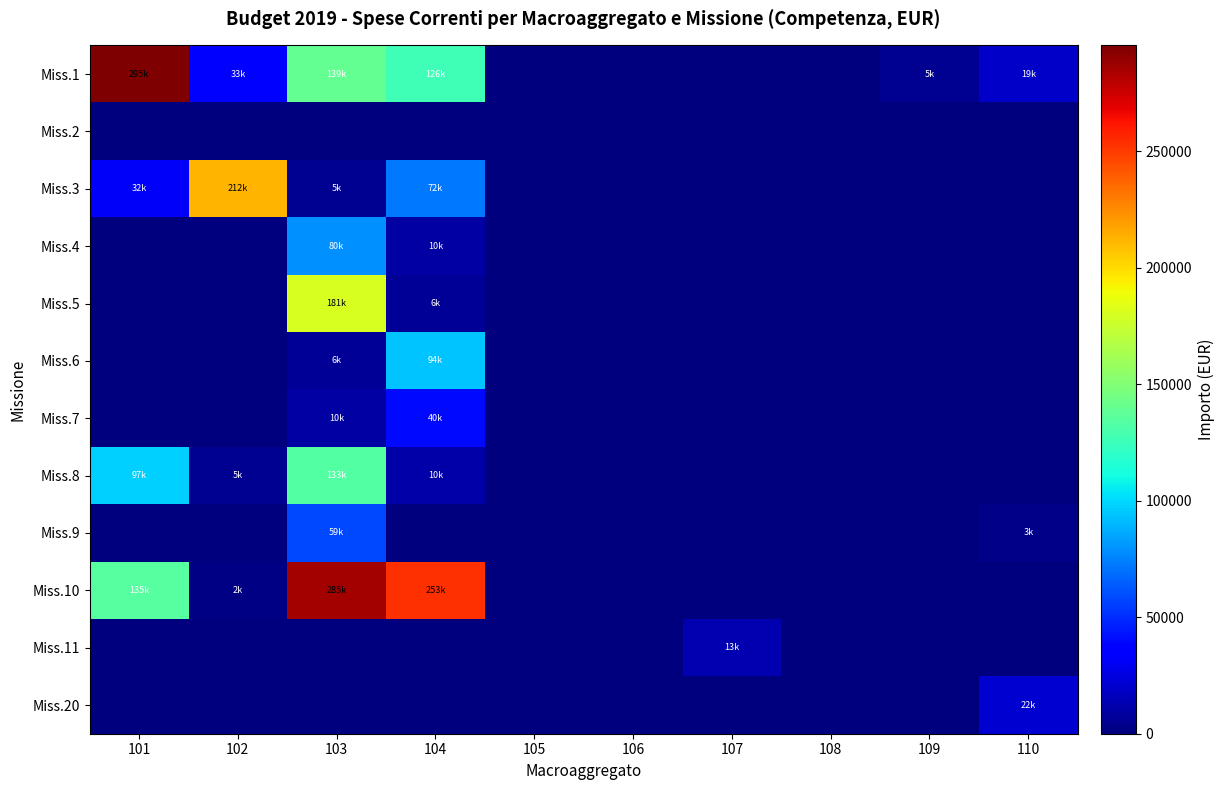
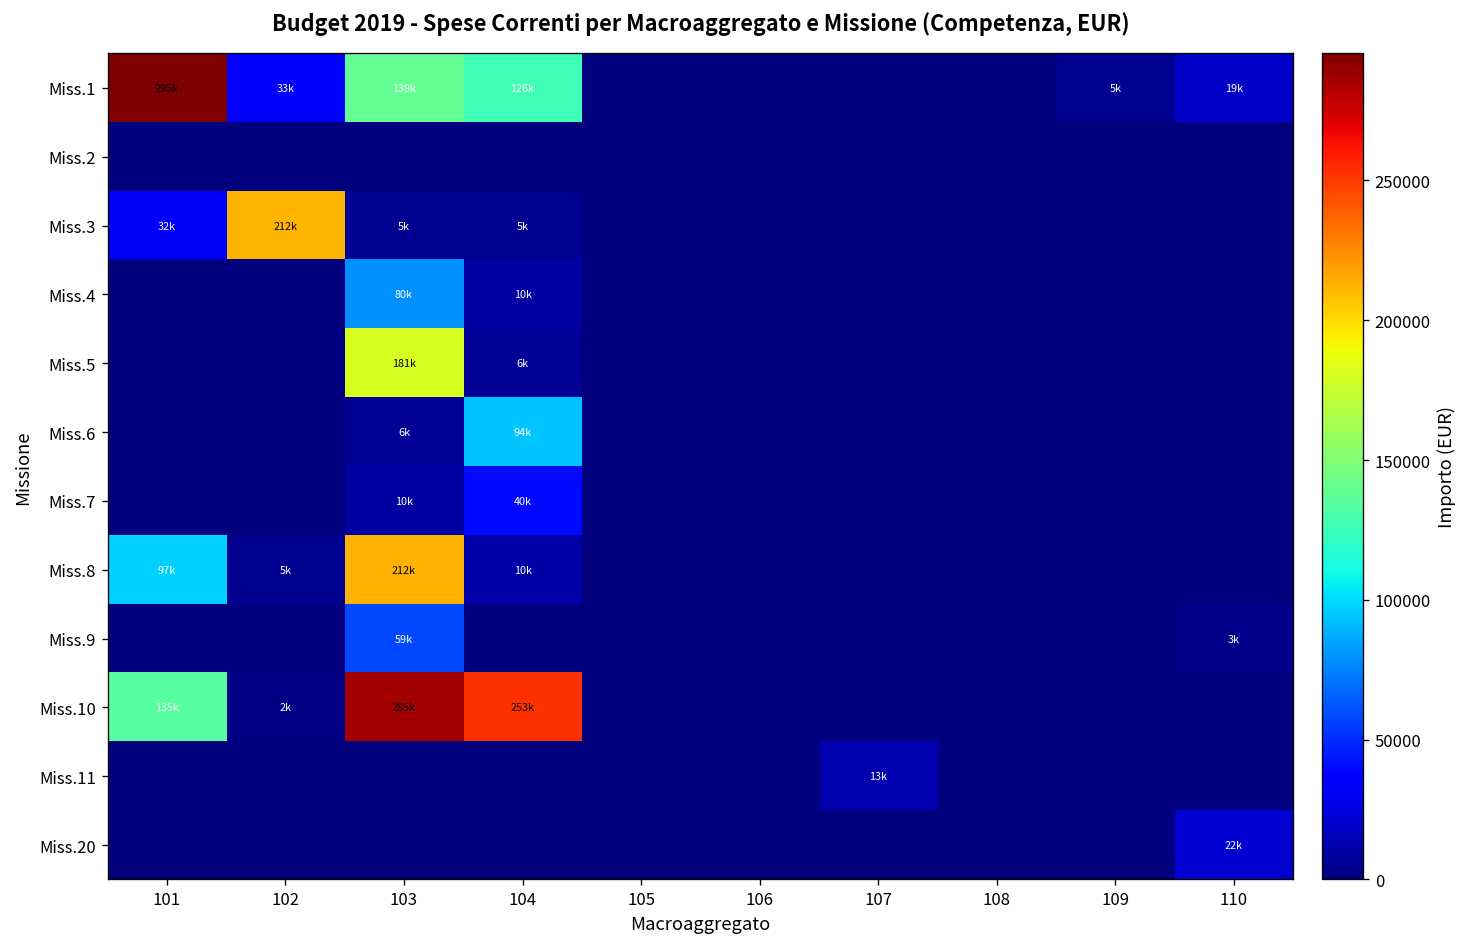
Miss.3, 104: 72k -> 5k
Miss.8, 103: 133k -> 212k
